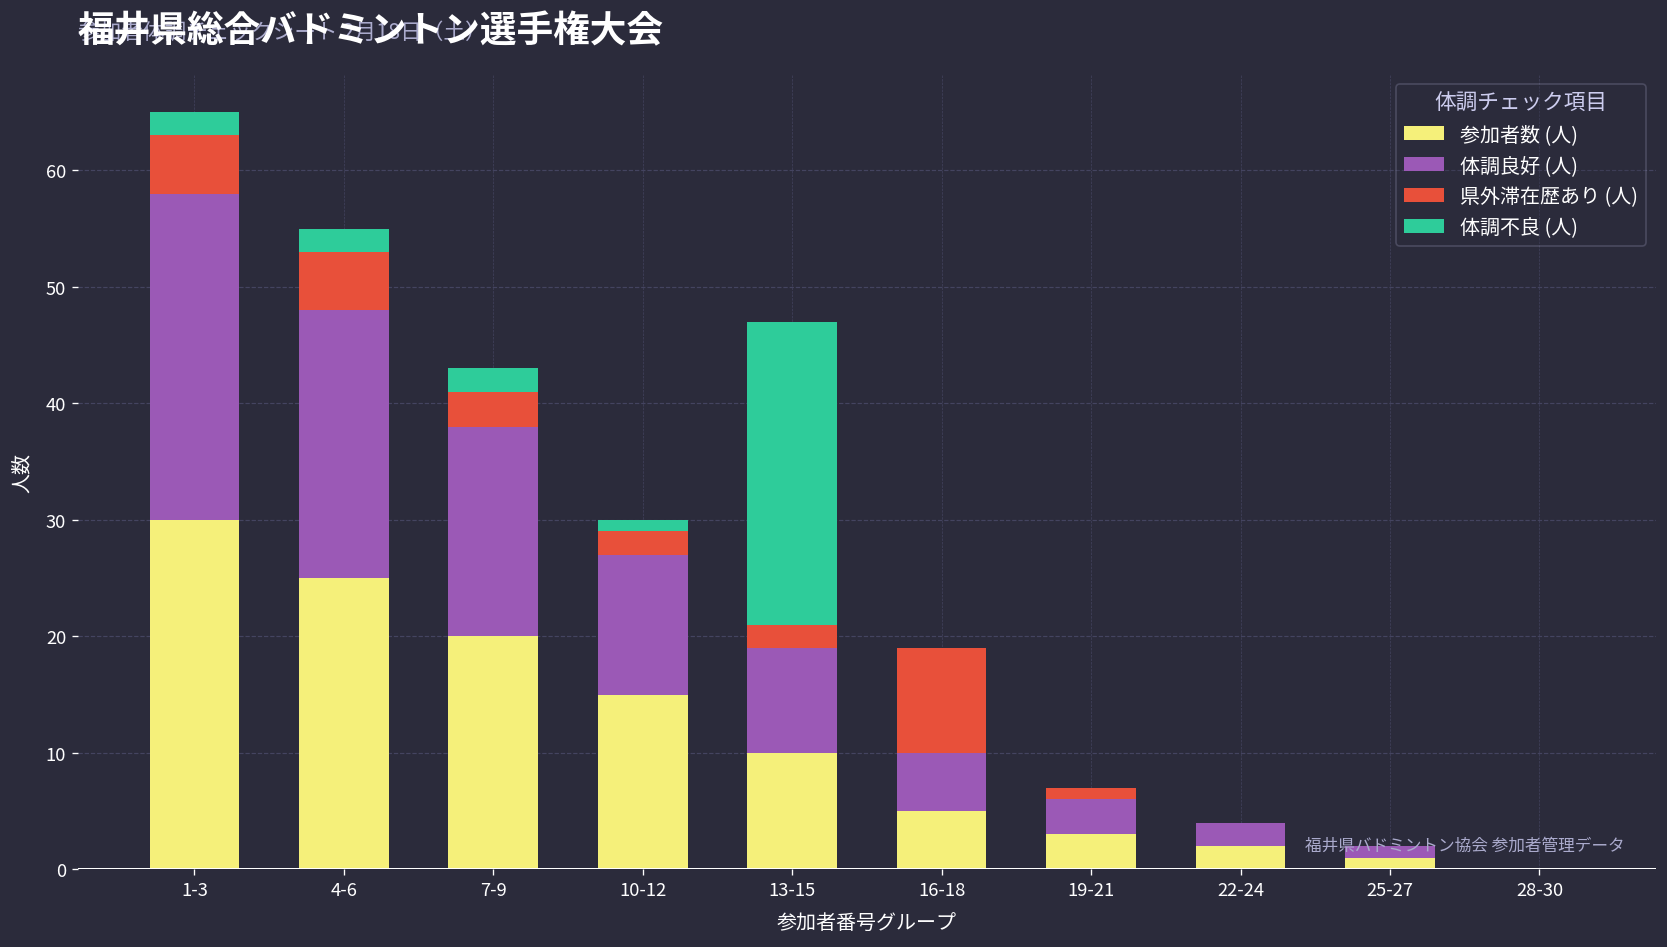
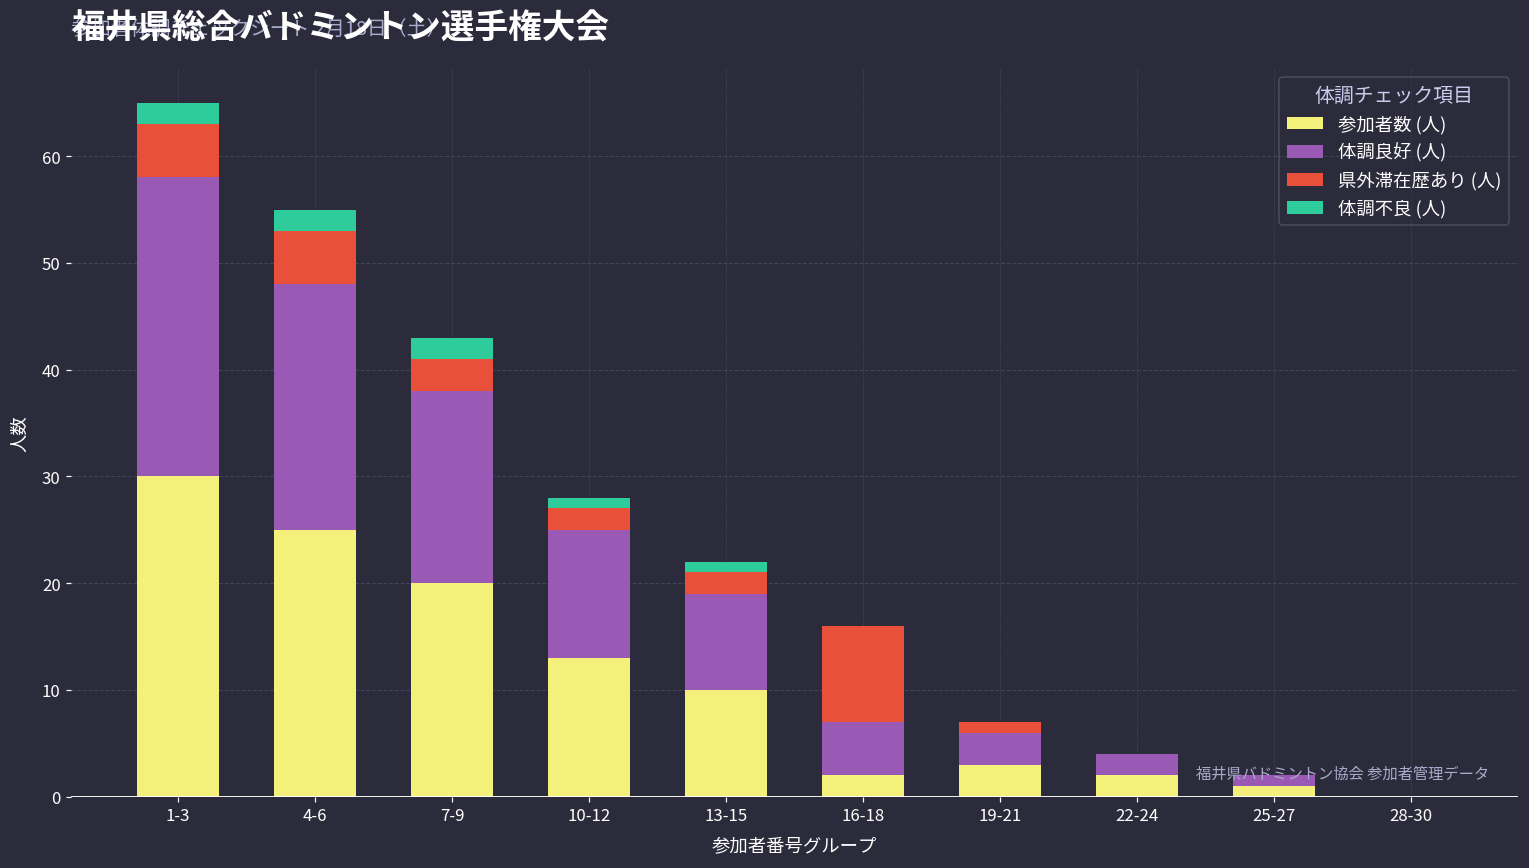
参加者数 (人), 10-12: 15 -> 13
体調不良 (人), 13-15: 26 -> 1
参加者数 (人), 16-18: 5 -> 2
